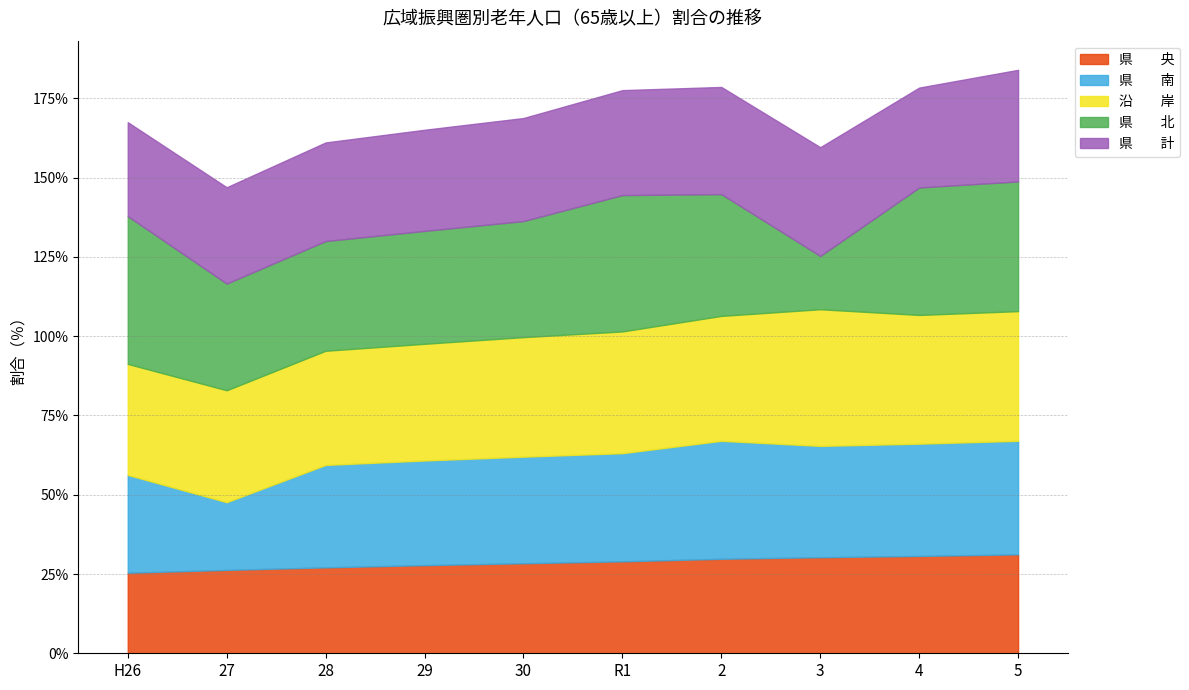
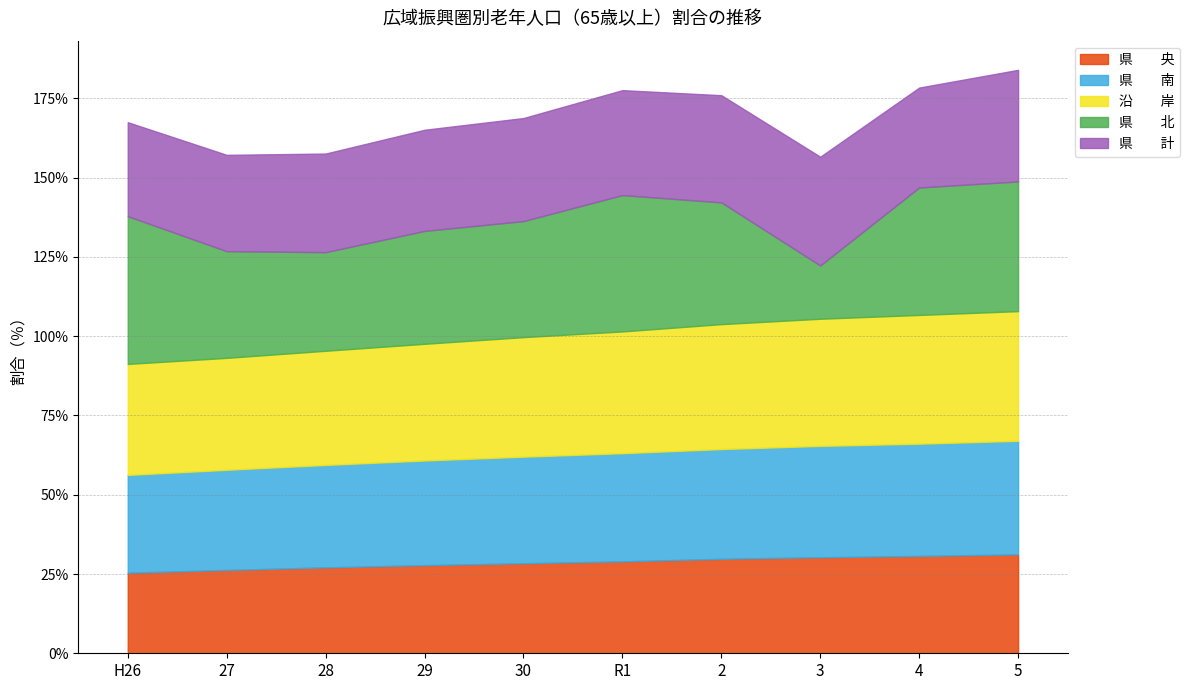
県 南, 27: 21% -> 32%
県 北, 28: 35% -> 31%
県 南, 2: 37% -> 35%
沿 岸, 3: 43% -> 40%
